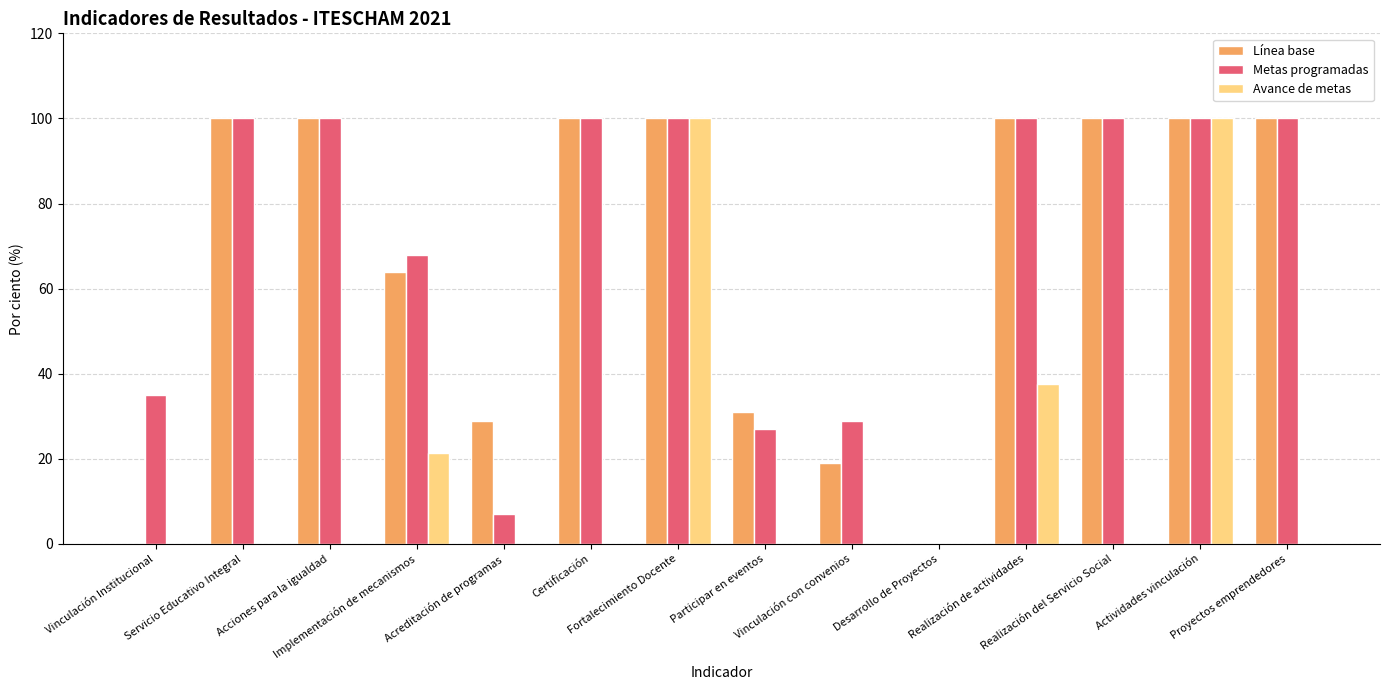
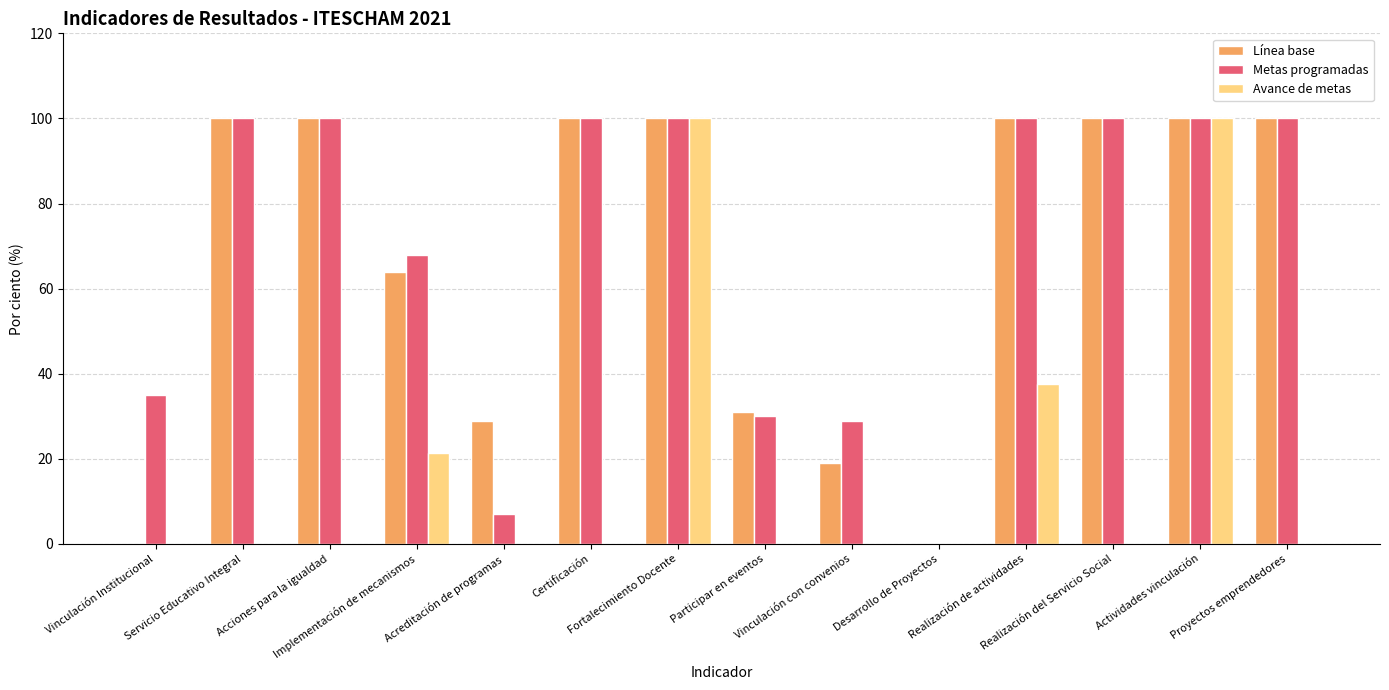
Metas programadas, Participar en eventos: 27 -> 30
